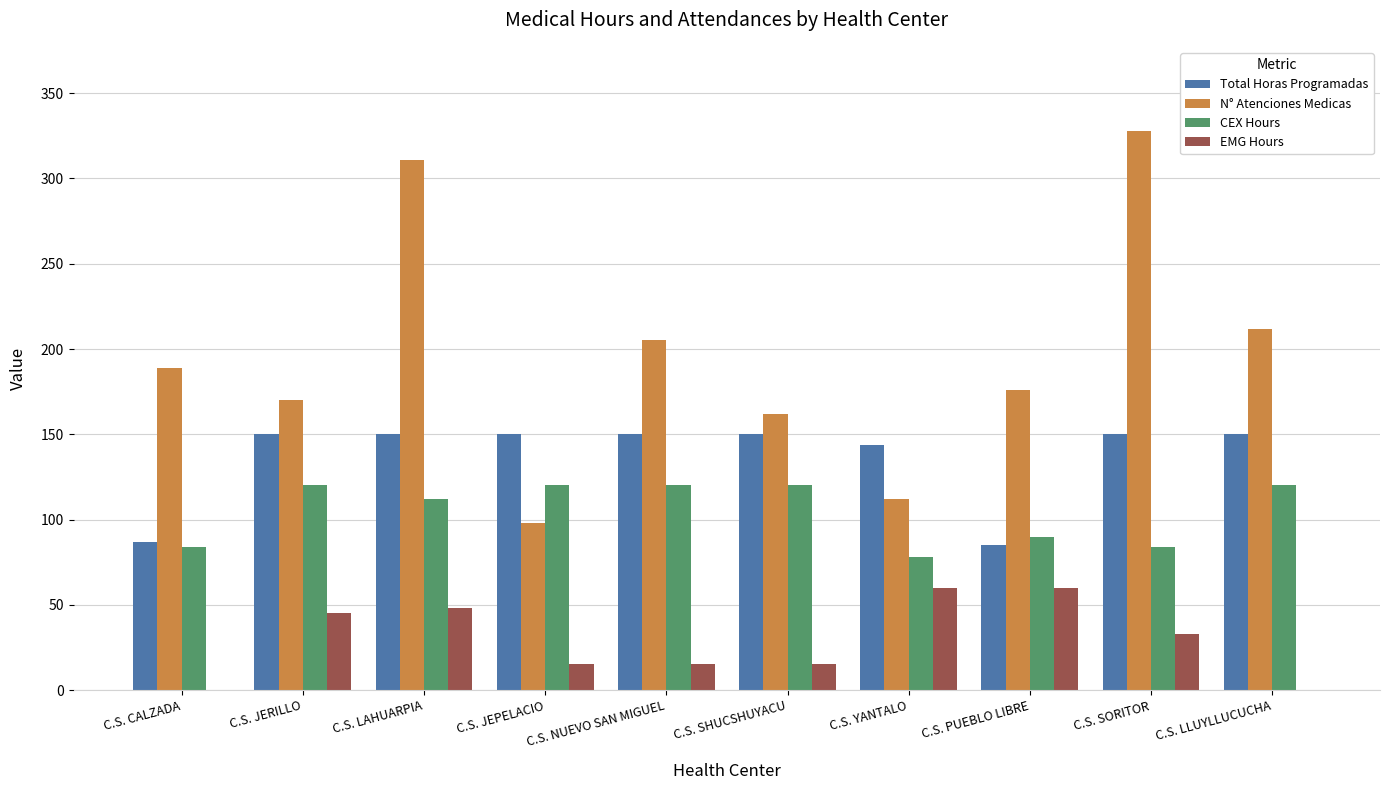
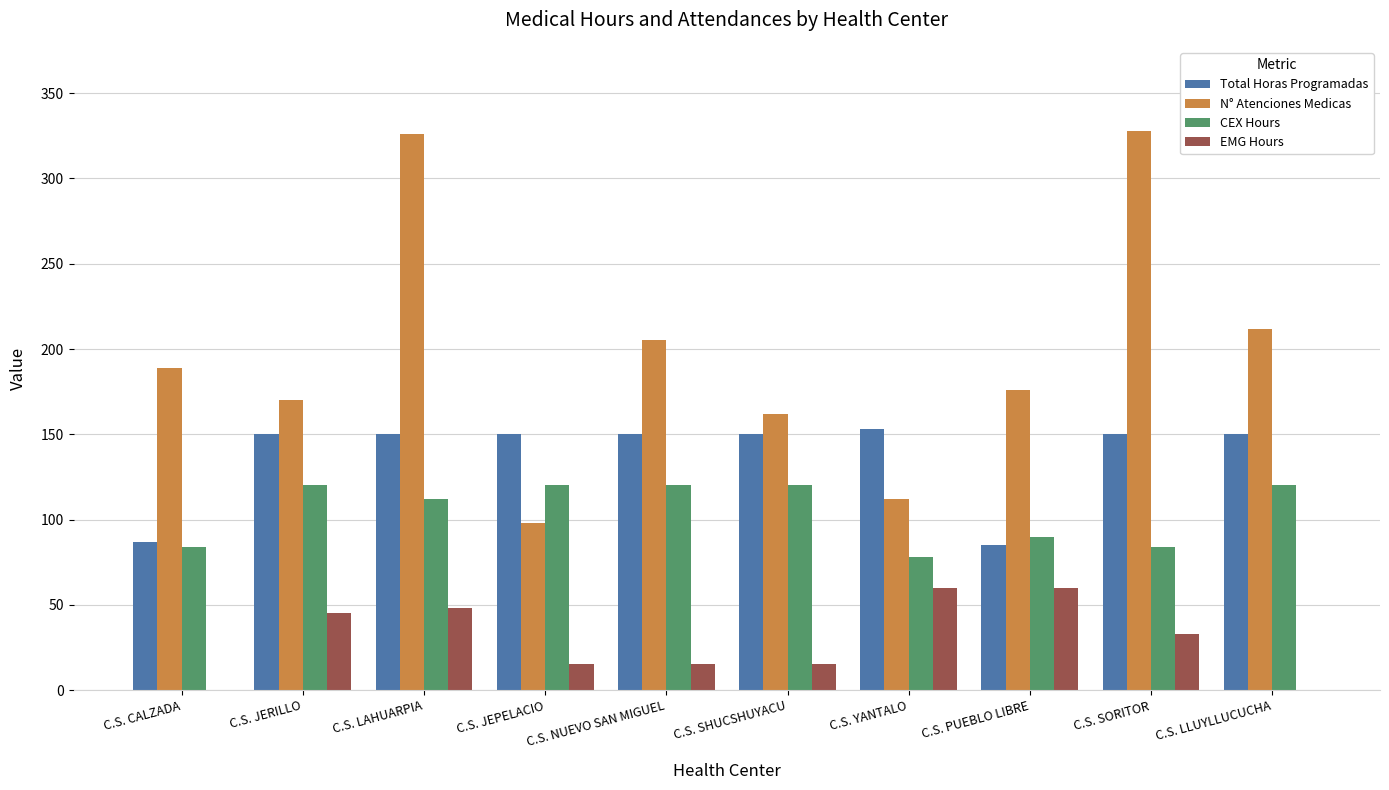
N° Atenciones Medicas, C.S. LAHUARPIA: 311 -> 326
Total Horas Programadas, C.S. YANTALO: 144 -> 153
